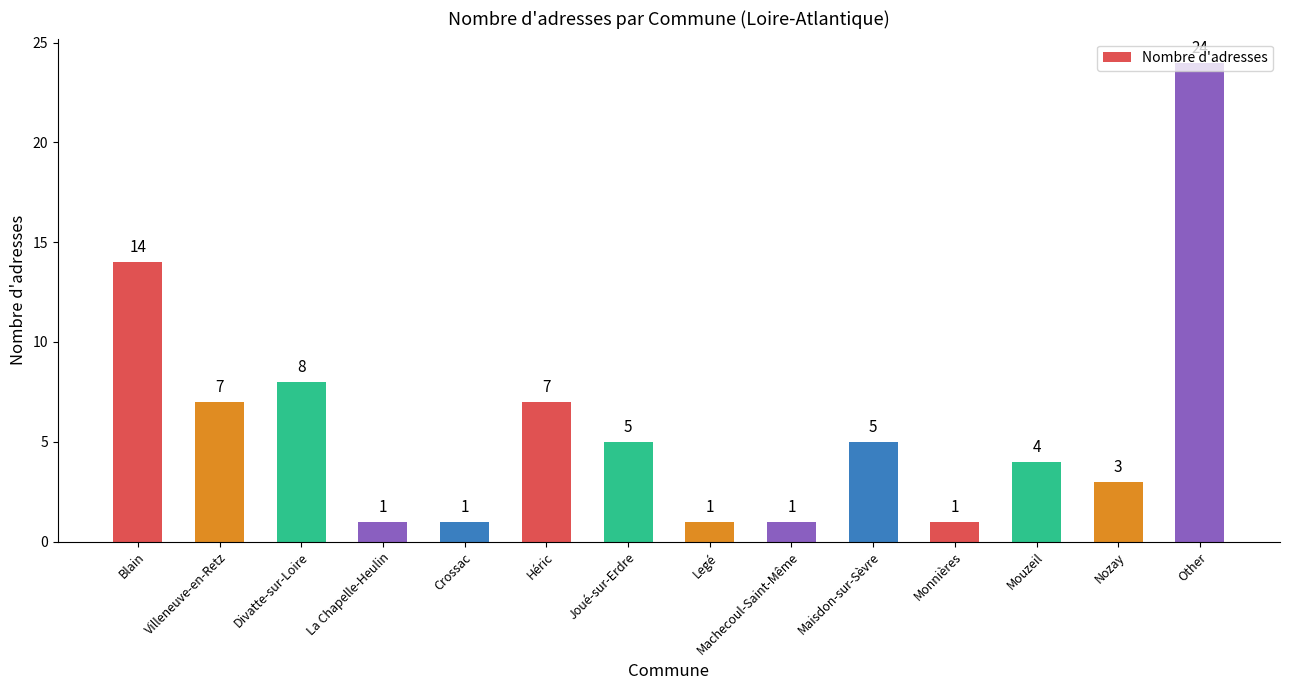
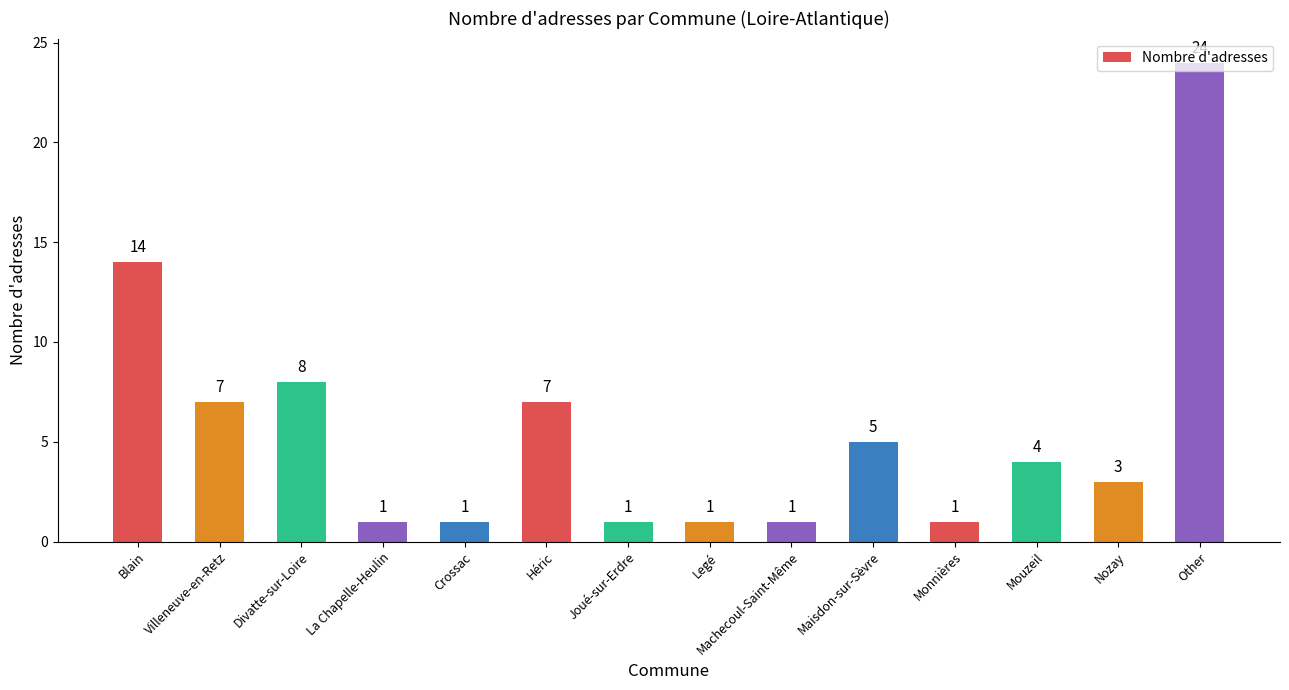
Joué-sur-Erdre: 5 -> 1
